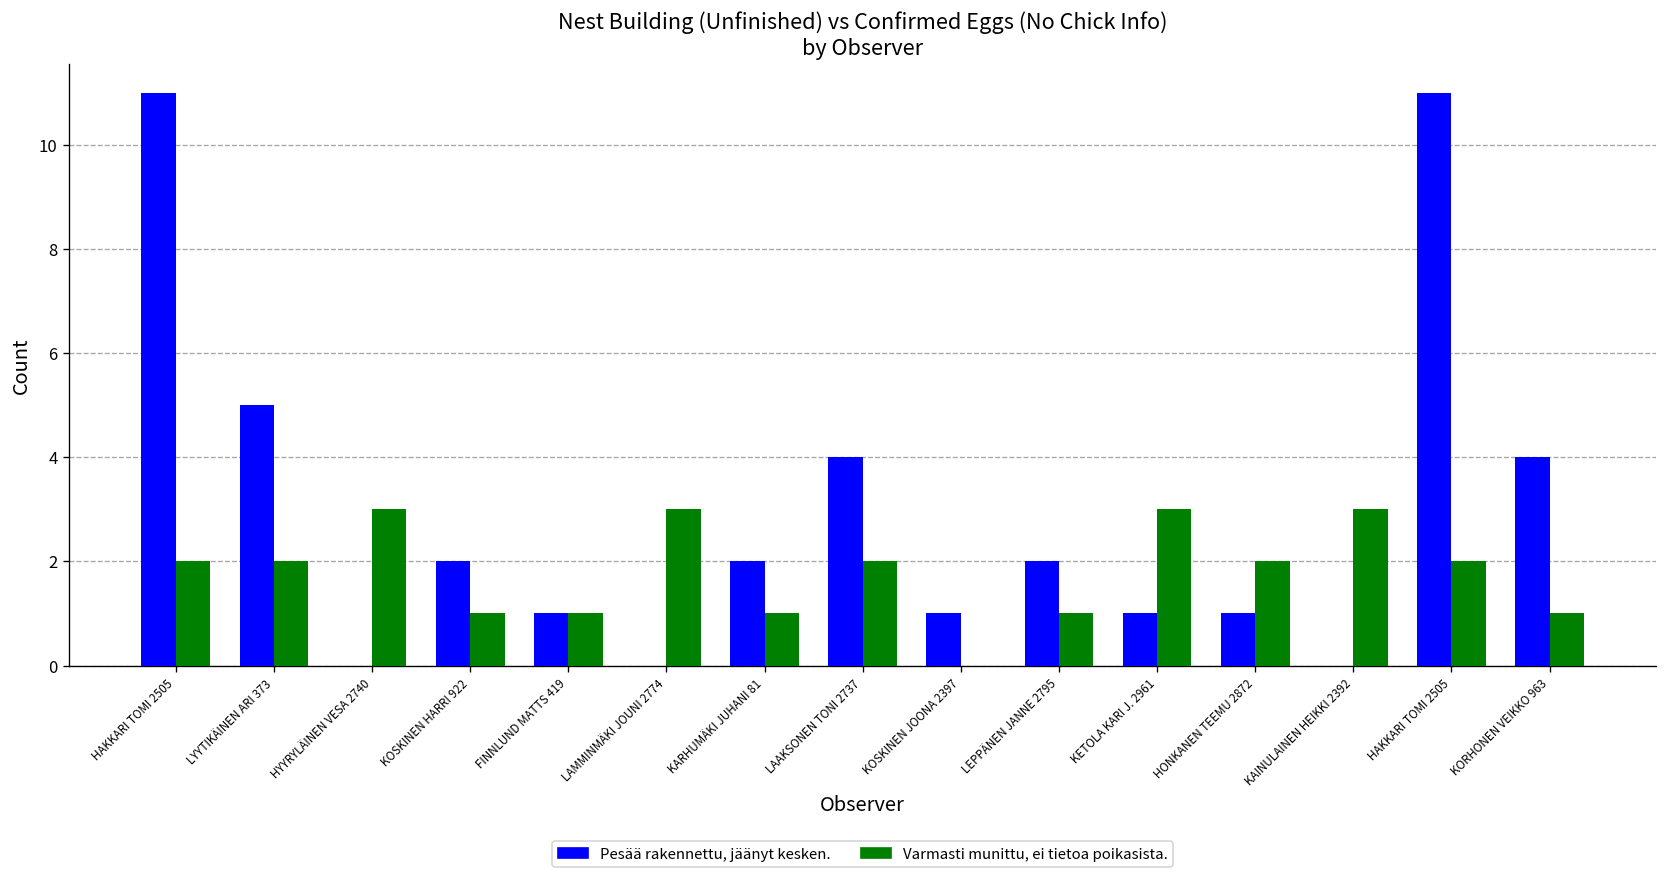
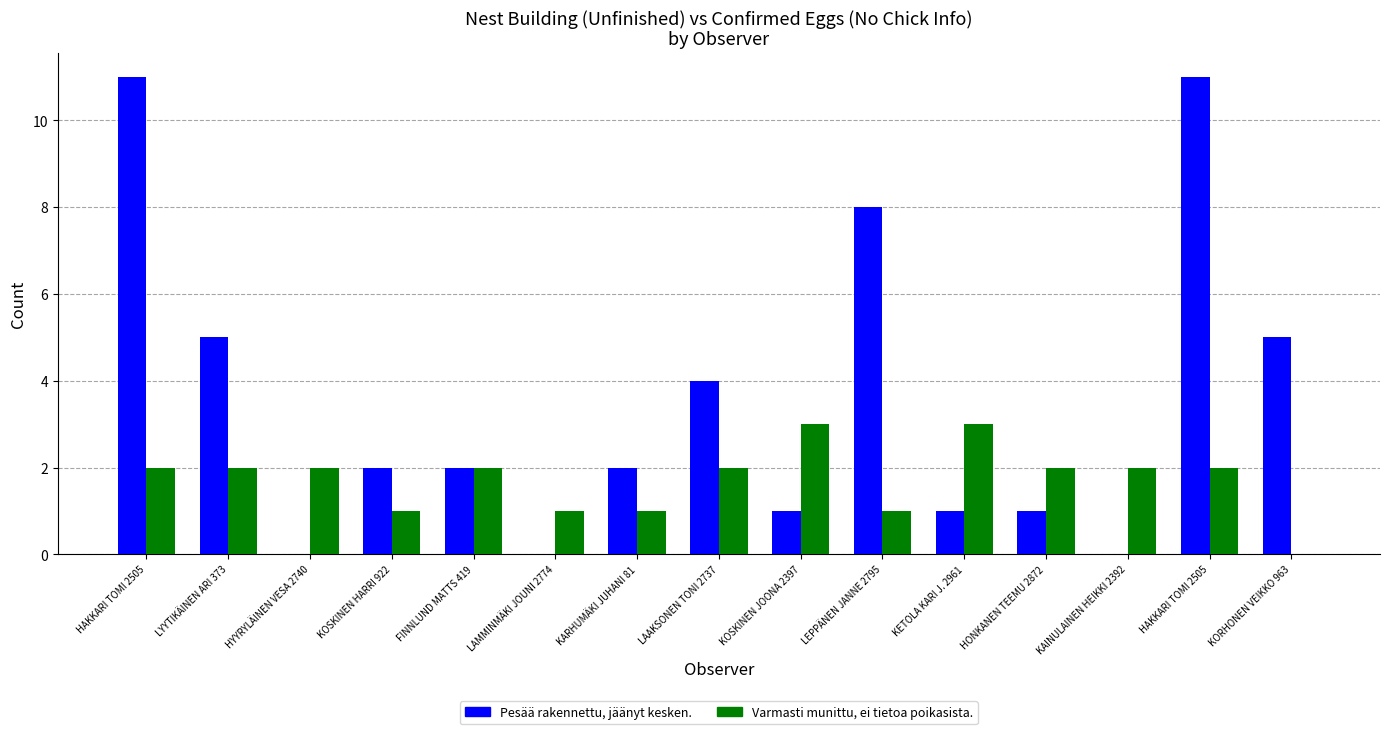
Varmasti munittu, ei tietoa poikasista., HYYRYLÄINEN VESA 2740: 3 -> 2
Pesää rakennettu, jäänyt kesken., FINNLUND MATTS 419: 1 -> 2
Varmasti munittu, ei tietoa poikasista., FINNLUND MATTS 419: 1 -> 2
Varmasti munittu, ei tietoa poikasista., LAMMINMÄKI JOUNI 2774: 3 -> 1
Varmasti munittu, ei tietoa poikasista., KOSKINEN JOONA 2397: 0 -> 3
Pesää rakennettu, jäänyt kesken., LEPPÄNEN JANNE 2795: 2 -> 8
Varmasti munittu, ei tietoa poikasista., KAINULAINEN HEIKKI 2392: 3 -> 2
Pesää rakennettu, jäänyt kesken., KORHONEN VEIKKO 963: 4 -> 5
Varmasti munittu, ei tietoa poikasista., KORHONEN VEIKKO 963: 1 -> 0
